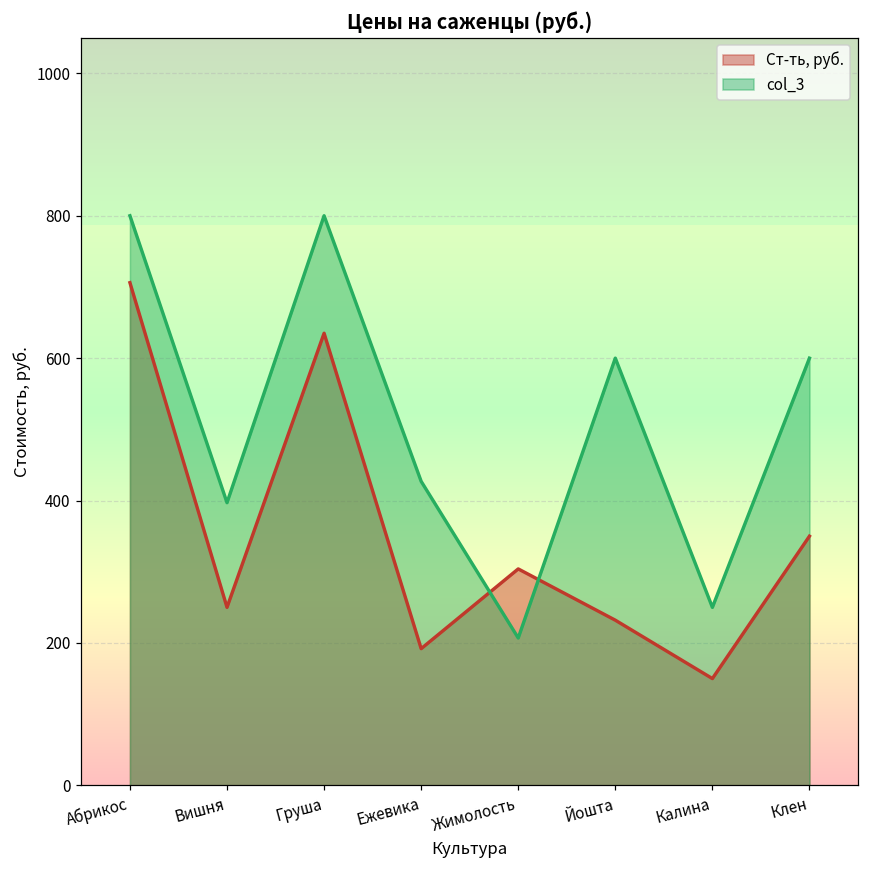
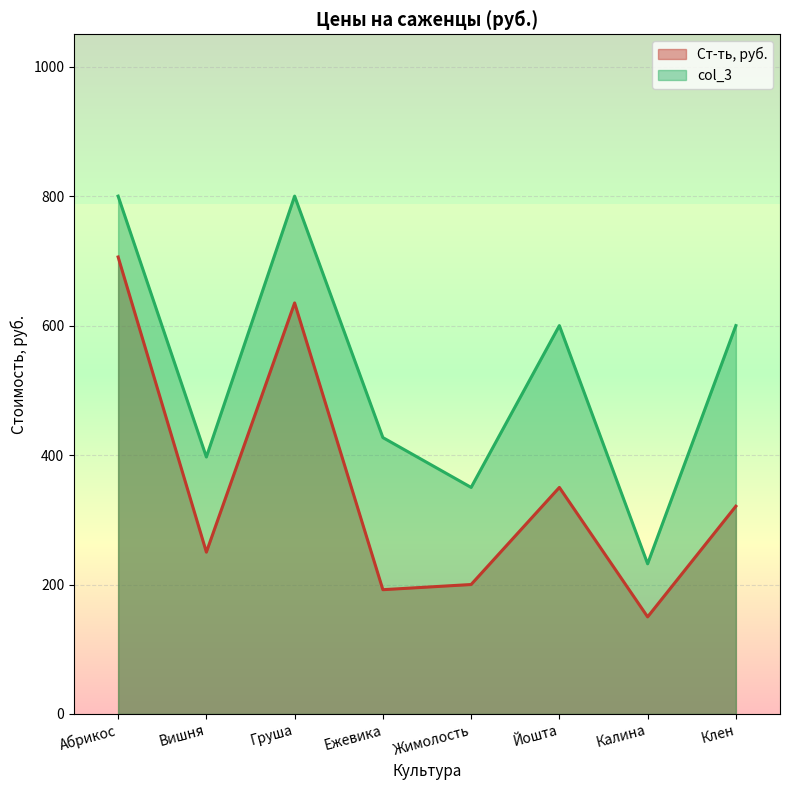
Ст-ть, руб., Жимолость: 300 -> 200
col_3, Жимолость: 210 -> 350
Ст-ть, руб., Йошта: 230 -> 350
col_3, Калина: 250 -> 230
Ст-ть, руб., Клен: 350 -> 320
